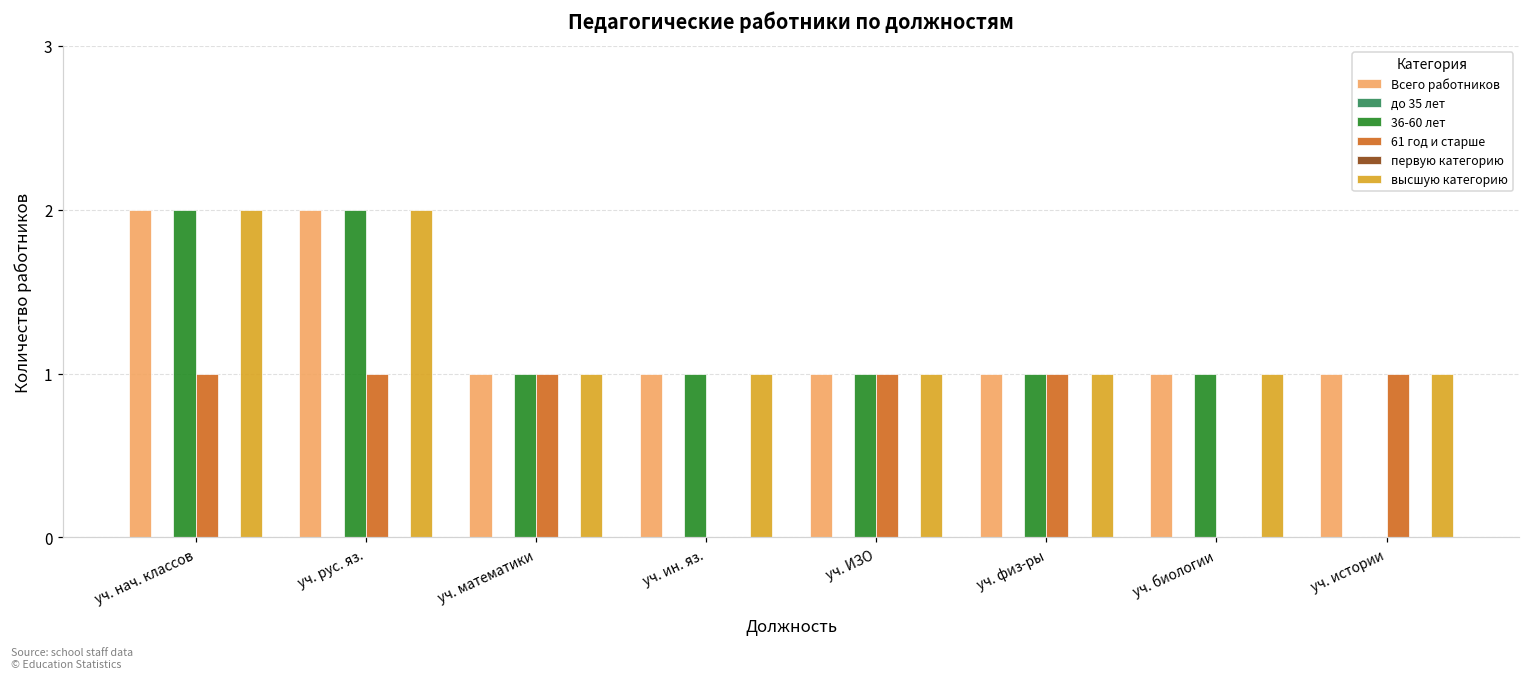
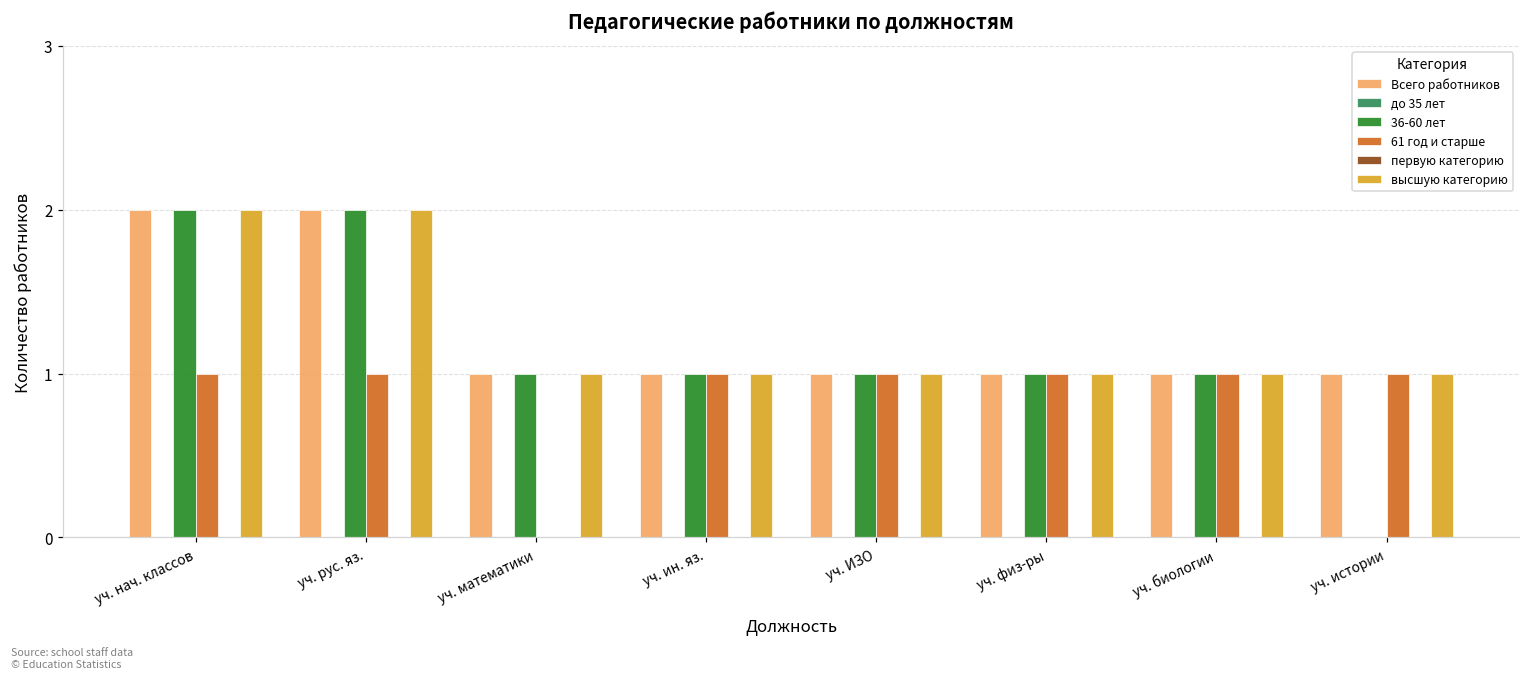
61 год и старше, уч. математики: 1 -> 0
61 год и старше, уч. ин. яз.: 0 -> 1
61 год и старше, уч. биологии: 0 -> 1
